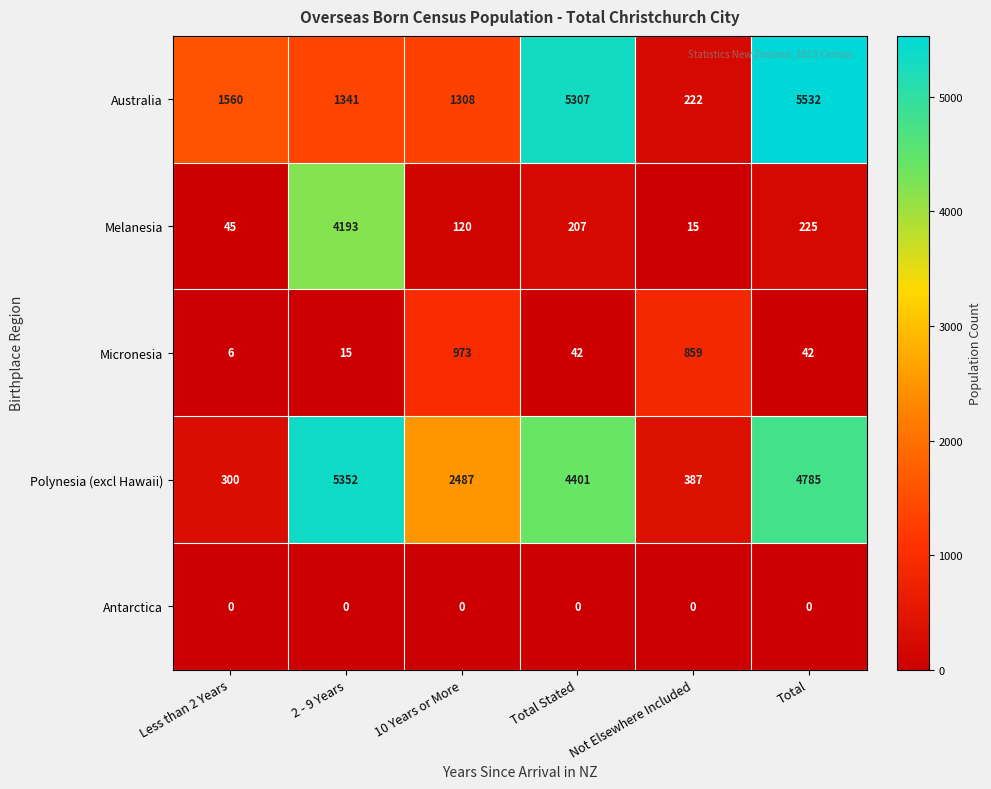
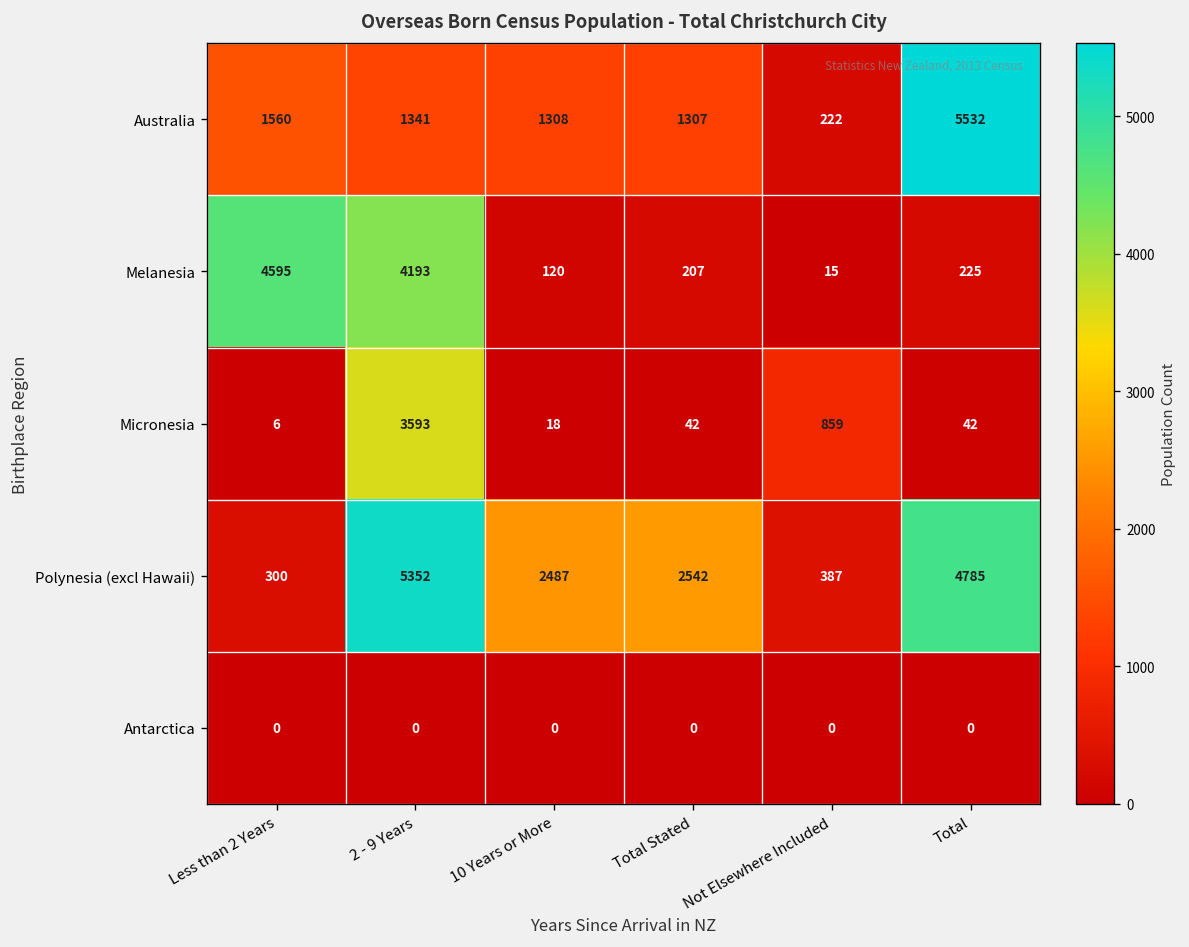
Australia, Total Stated: 5307 -> 1307
Melanesia, Less than 2 Years: 45 -> 4595
Micronesia, 2 - 9 Years: 15 -> 3593
Micronesia, 10 Years or More: 973 -> 18
Polynesia (excl Hawaii), Total Stated: 4401 -> 2542
